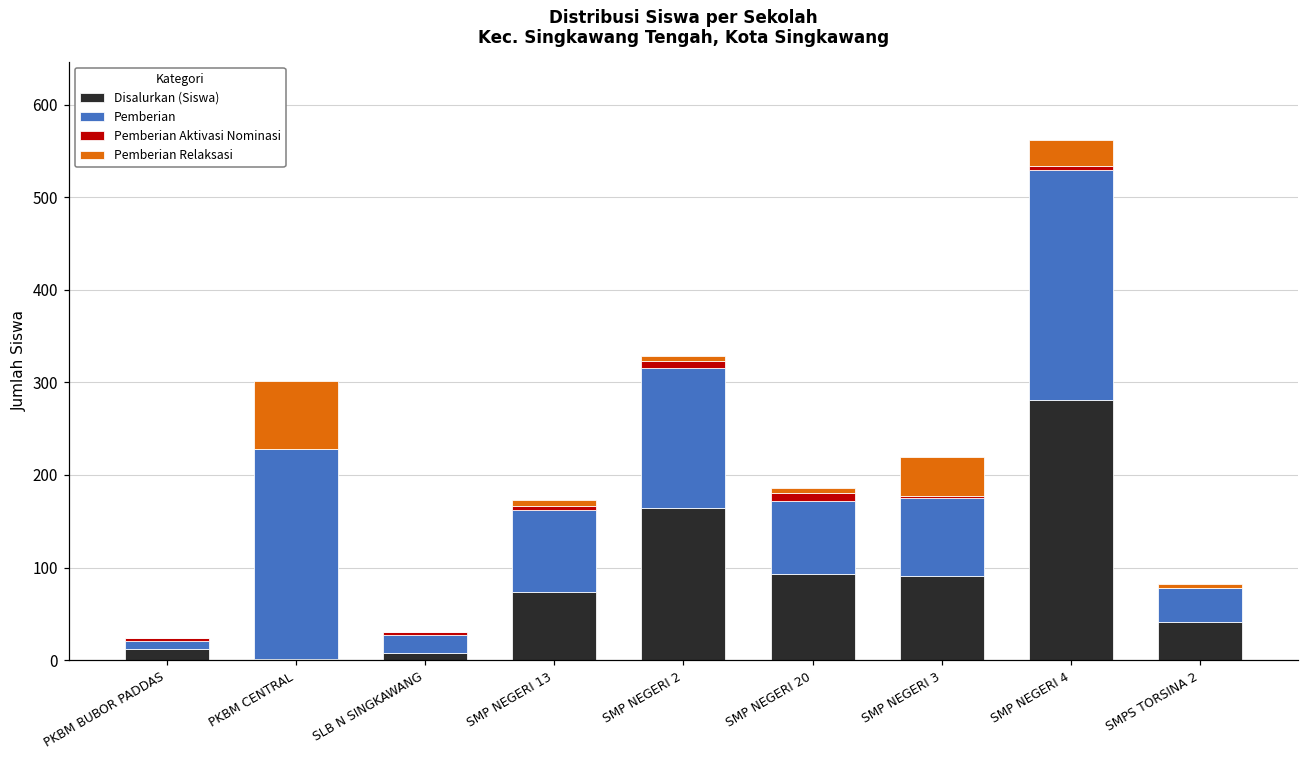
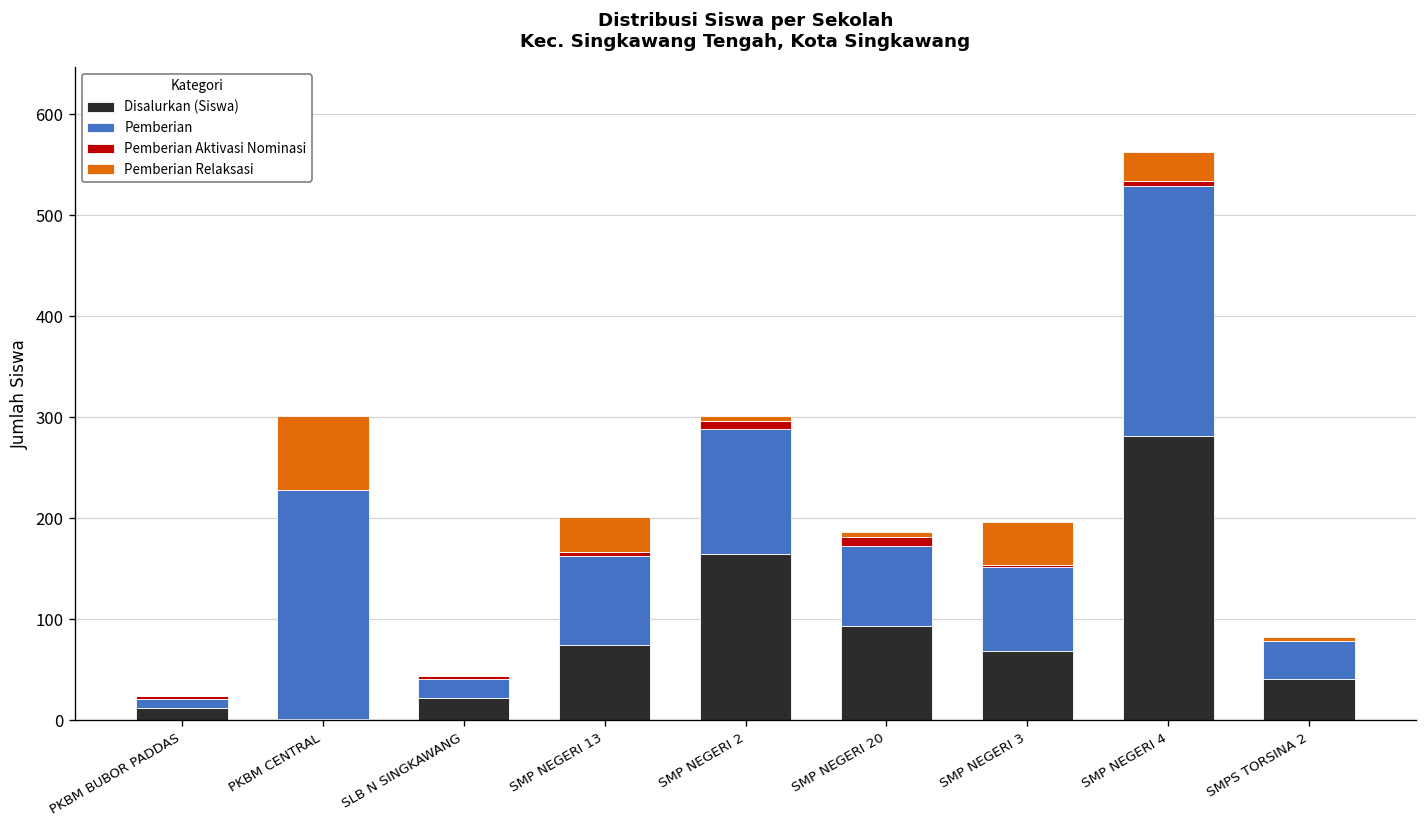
Disalurkan (Siswa), SLB N SINGKAWANG: 10 -> 20
Pemberian Relaksasi, SMP NEGERI 13: 10 -> 40
Pemberian, SMP NEGERI 2: 150 -> 120
Disalurkan (Siswa), SMP NEGERI 3: 90 -> 70
